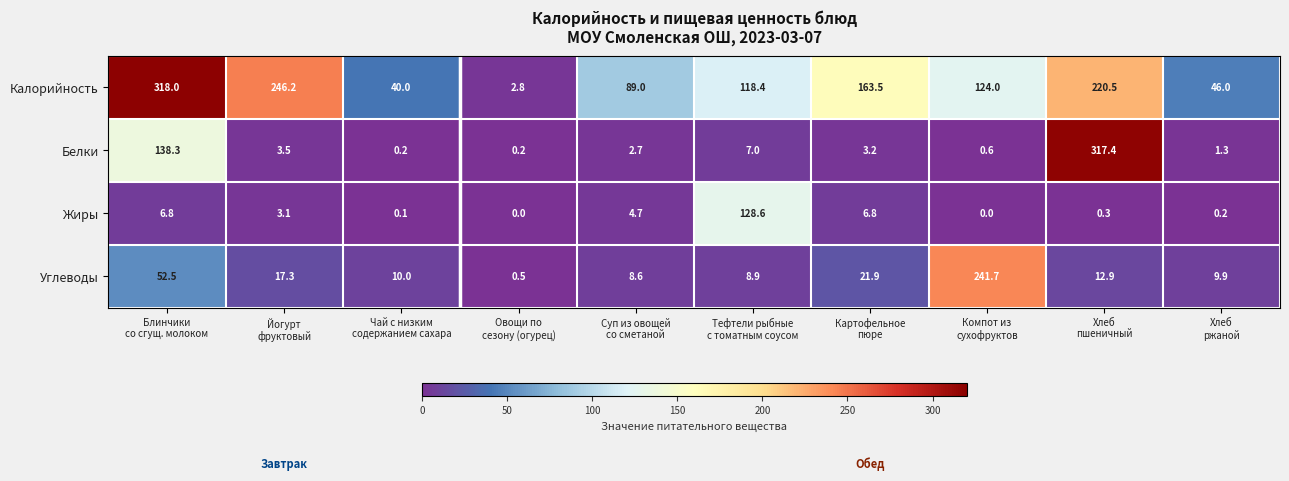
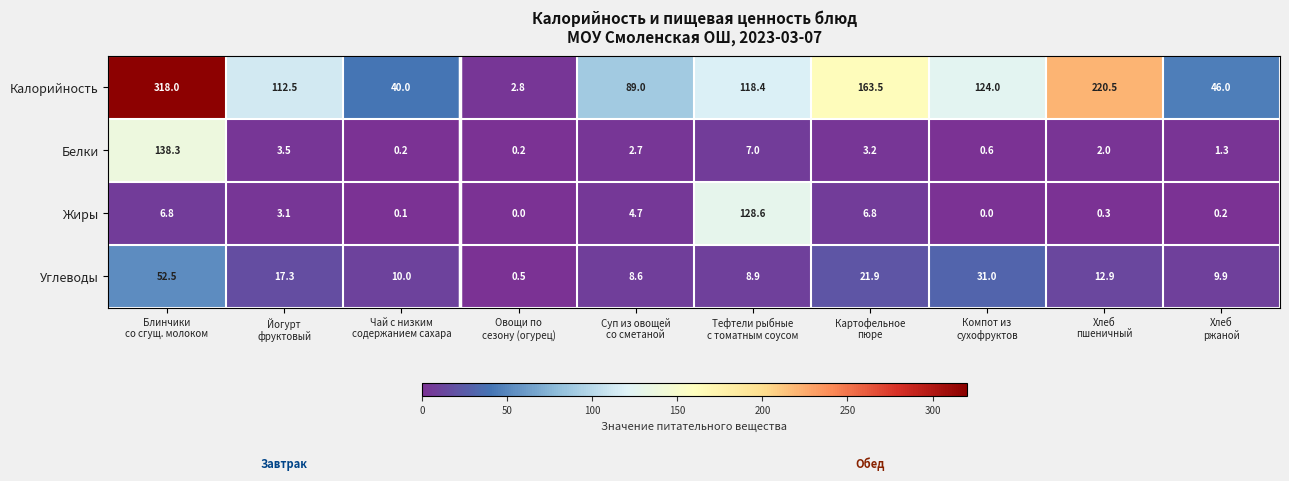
Калорийность, Йогурт фруктовый: 246.2 -> 112.5
Белки, Хлеб пшеничный: 317.4 -> 2.0
Углеводы, Компот из сухофруктов: 241.7 -> 31.0
